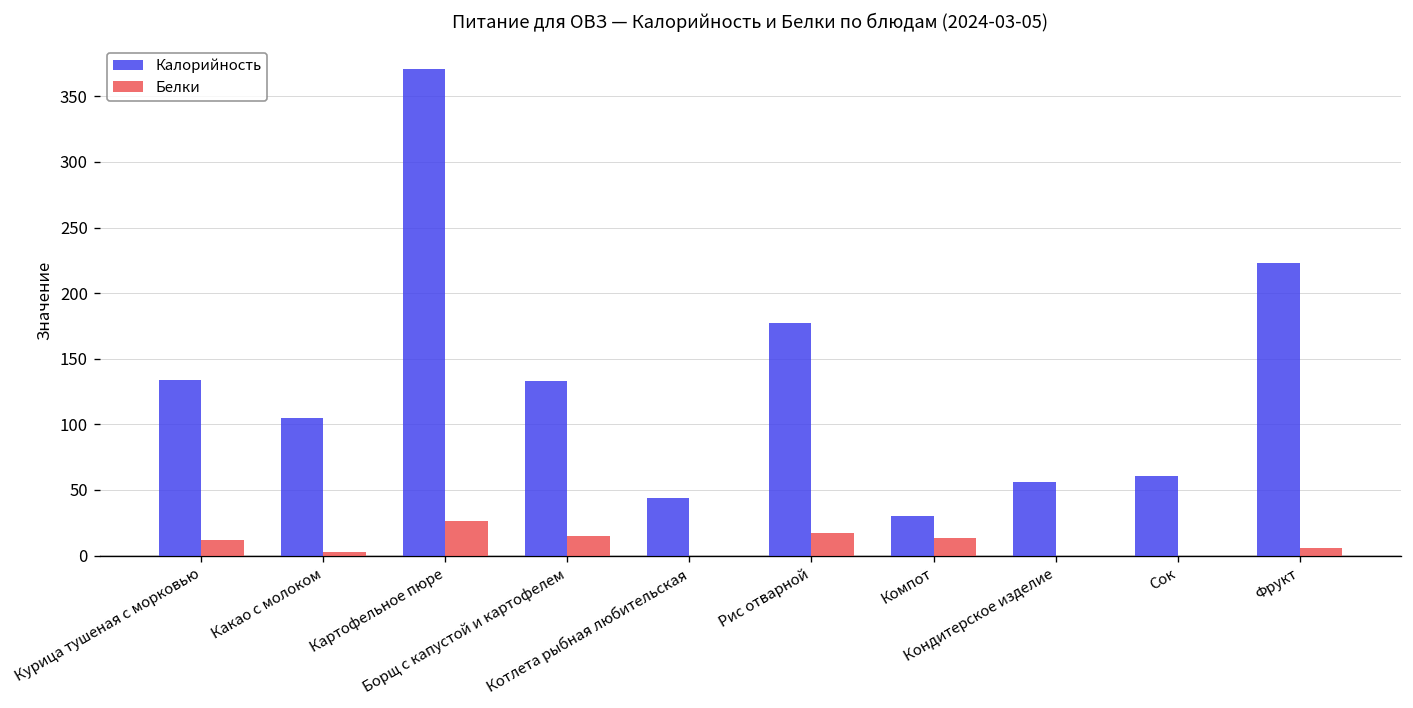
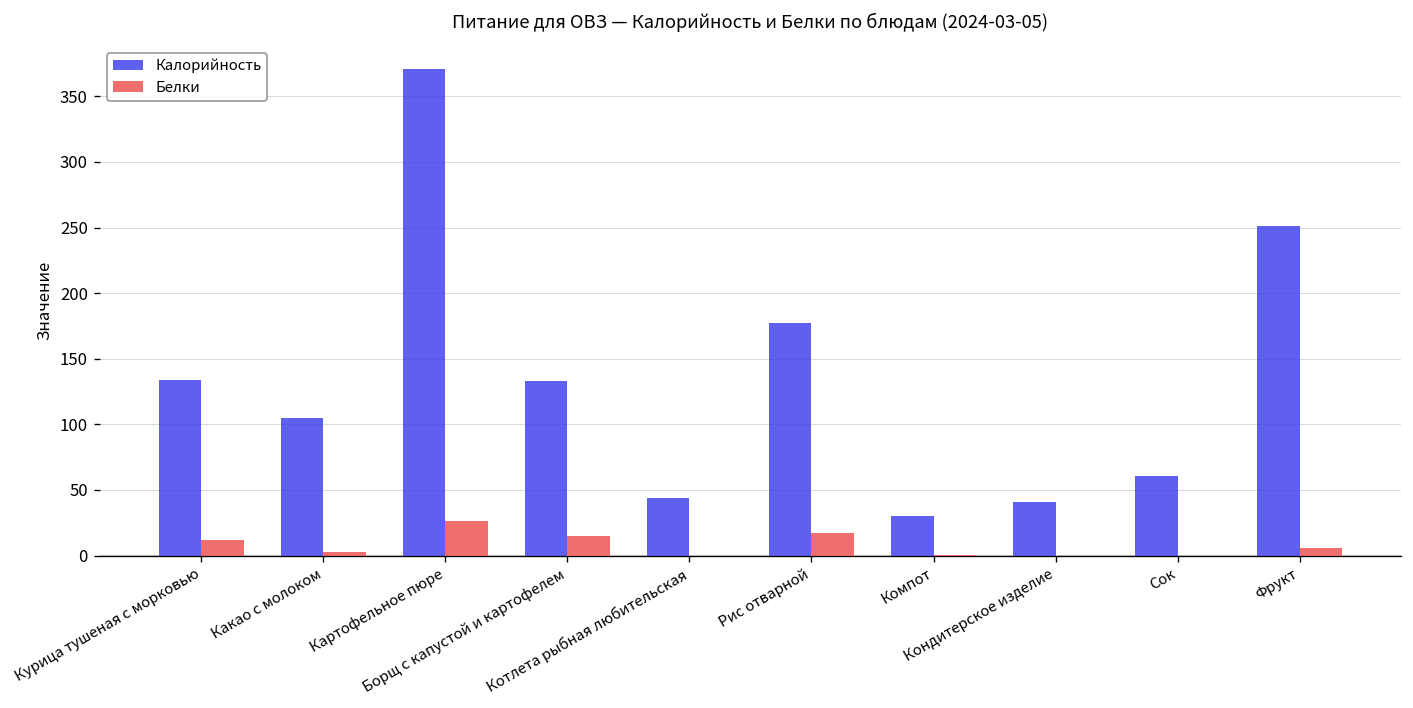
Белки, Компот: 13 -> 0
Калорийность, Кондитерское изделие: 56 -> 41
Калорийность, Фрукт: 223 -> 251
